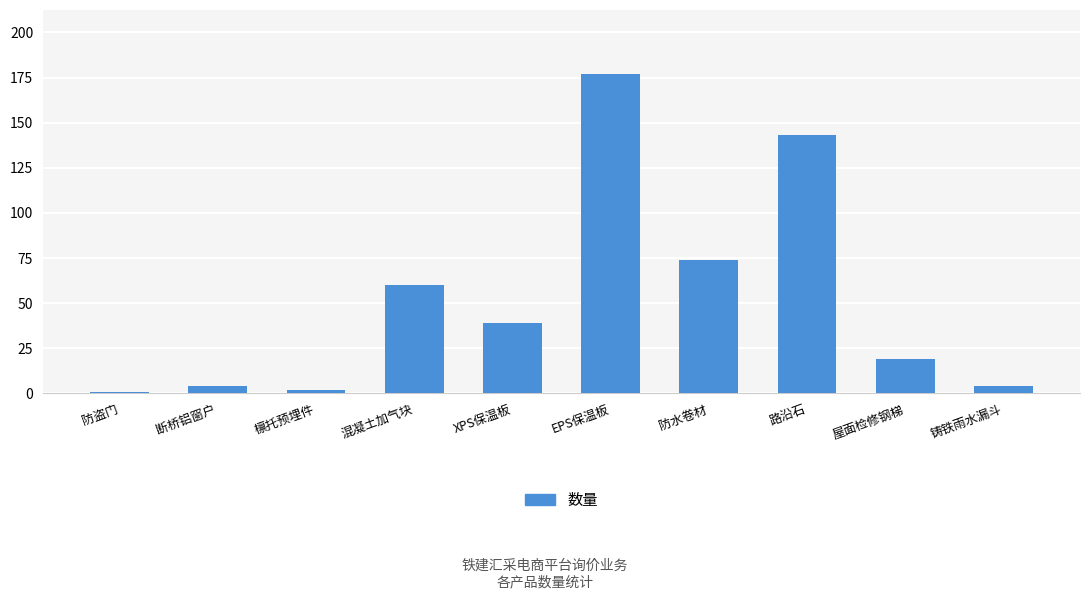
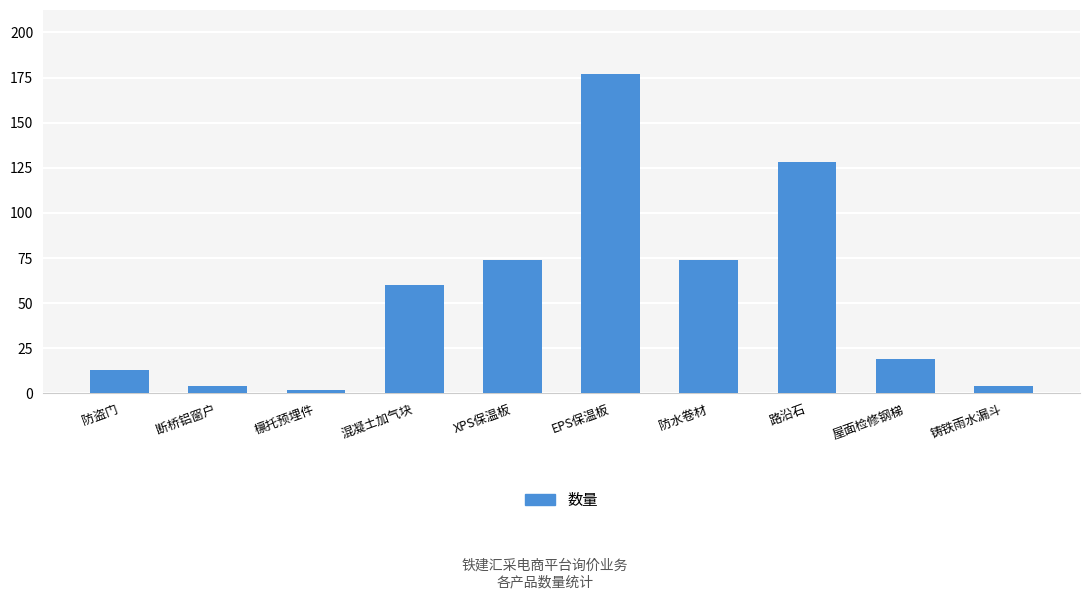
防盗门: 1 -> 13
XPS保温板: 39 -> 74
路沿石: 143 -> 128
